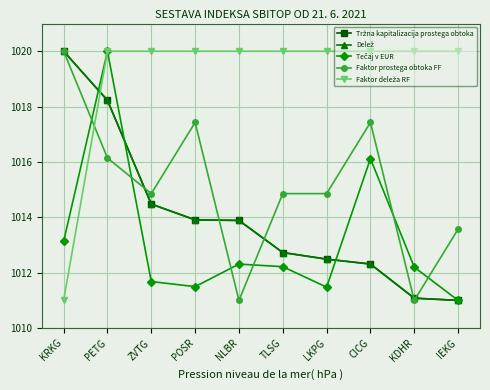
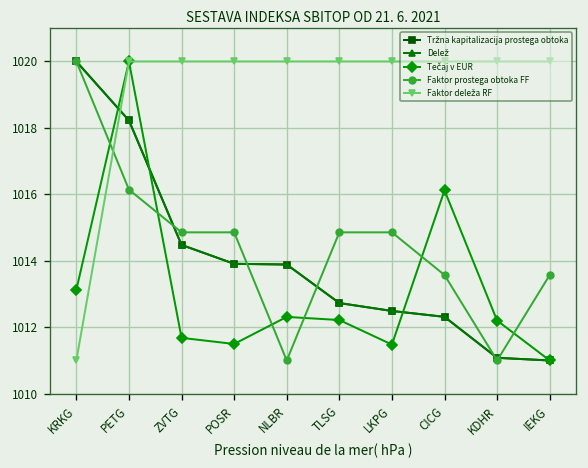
Faktor prostega obtoka FF, POSR: 1017.4 -> 1014.9
Faktor prostega obtoka FF, CICG: 1017.4 -> 1013.6
